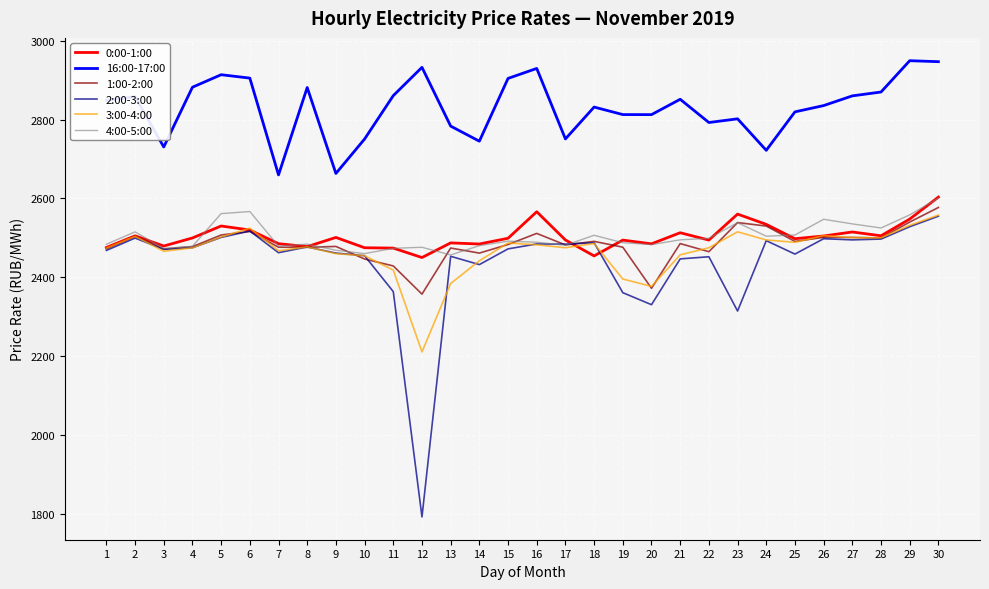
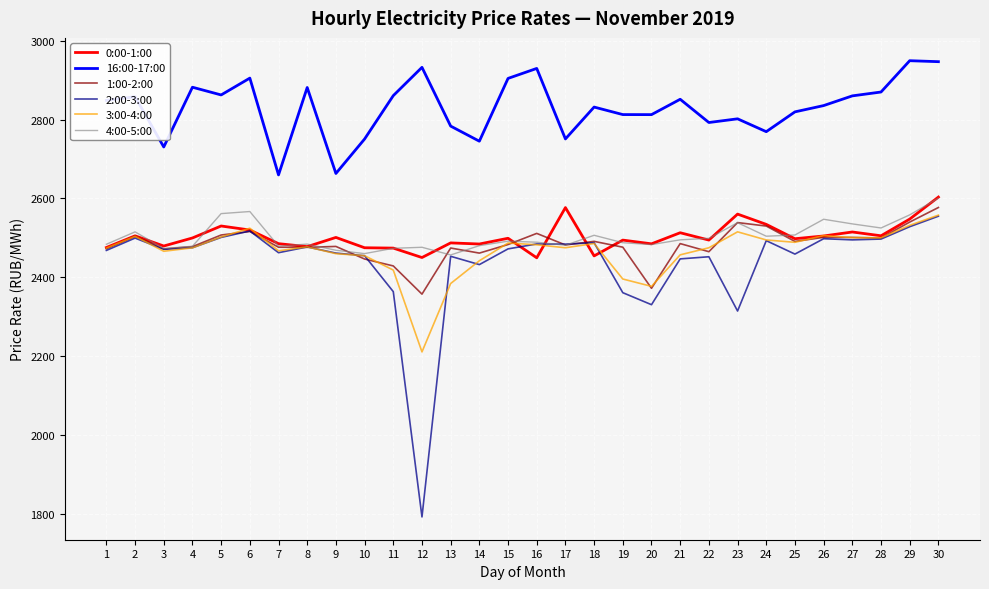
16:00-17:00, 5: 2910 -> 2860
0:00-1:00, 16: 2570 -> 2450
0:00-1:00, 17: 2490 -> 2580
16:00-17:00, 24: 2720 -> 2770
